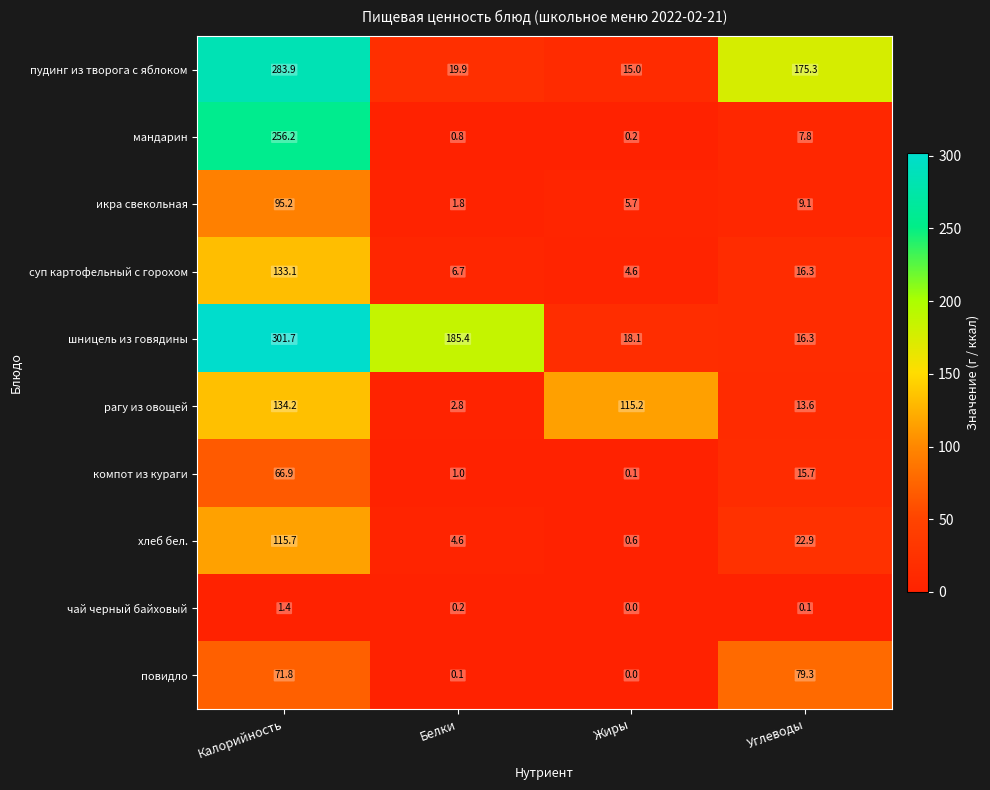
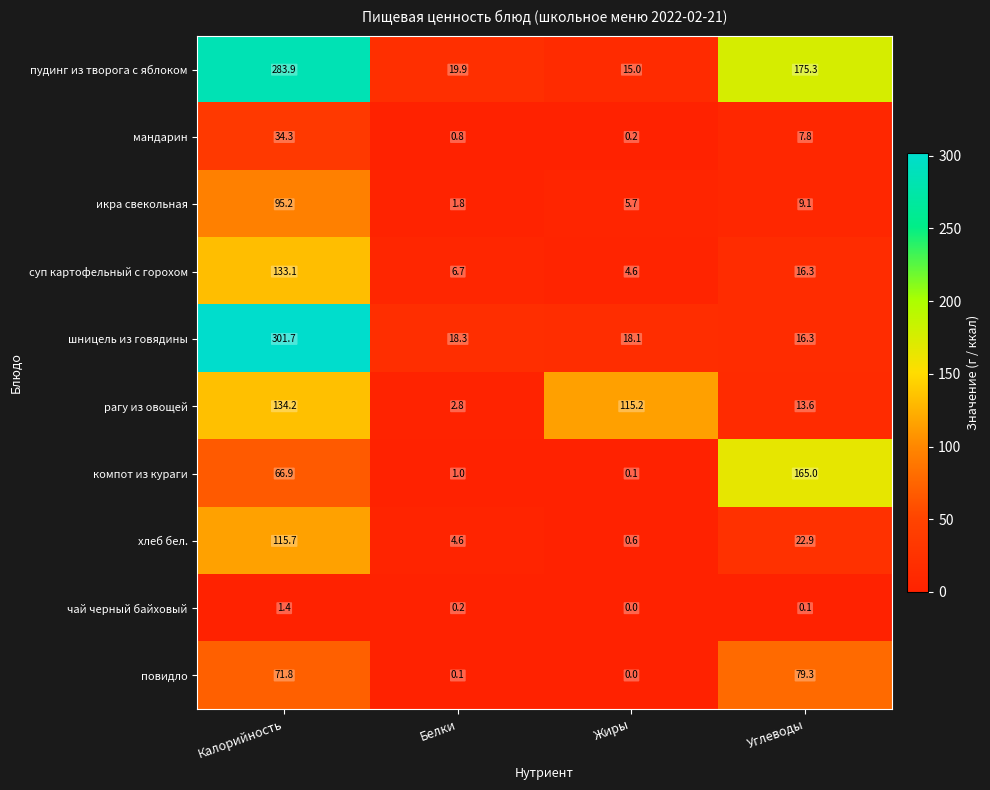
мандарин, Калорийность: 256.2 -> 34.3
шницель из говядины, Белки: 185.4 -> 18.3
компот из кураги, Углеводы: 15.7 -> 165.0
